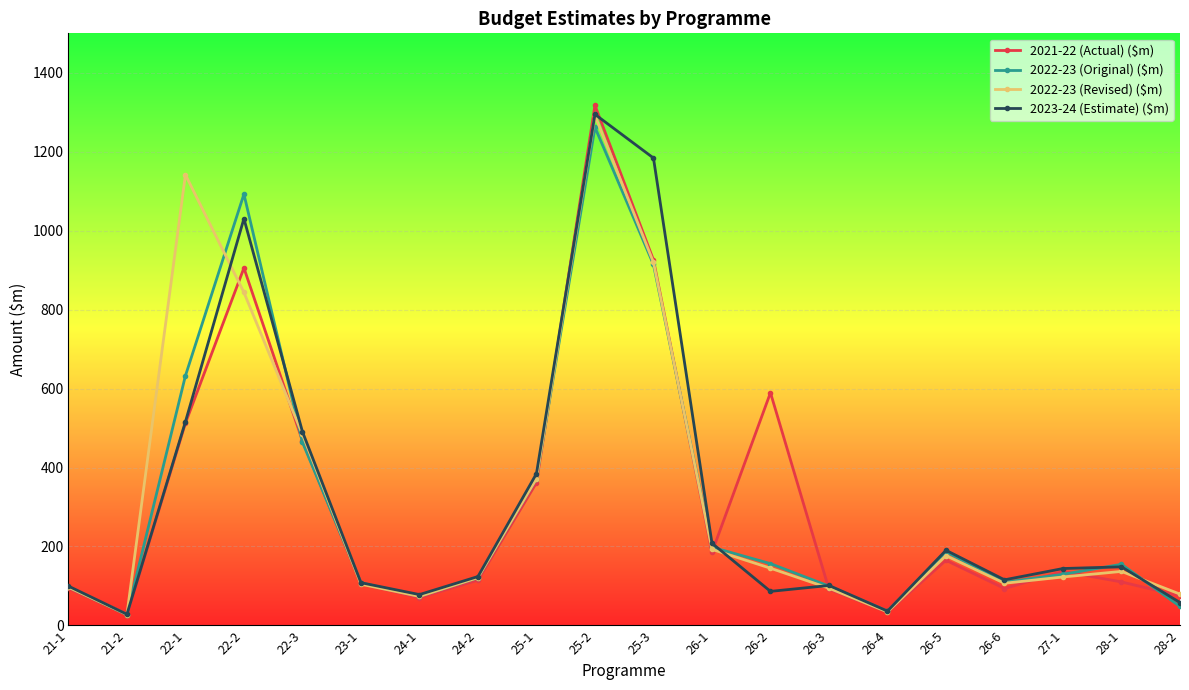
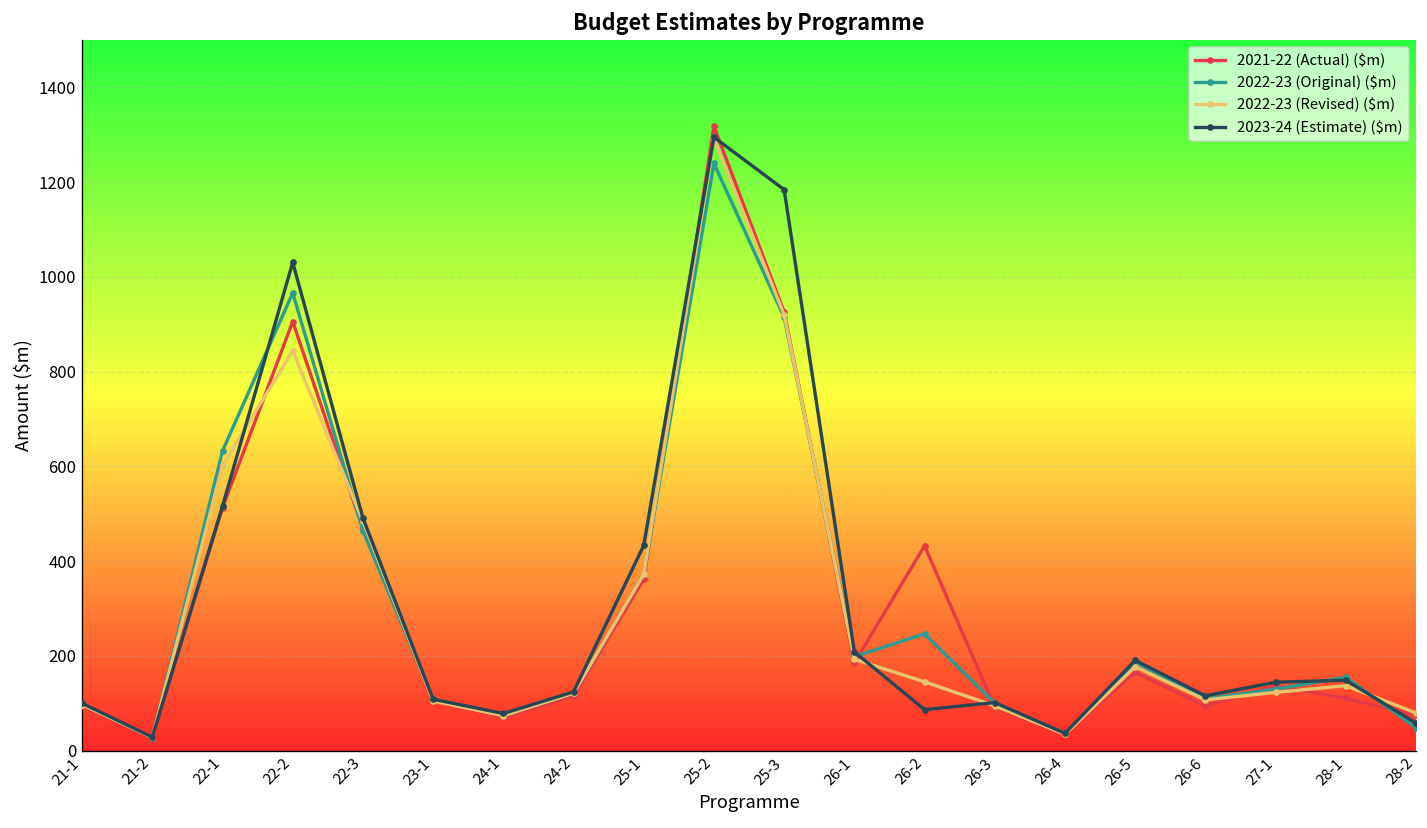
2022-23 (Revised) ($m), 22-1: 1140 -> 600
2022-23 (Original) ($m), 22-2: 1090 -> 970
2023-24 (Estimate) ($m), 25-1: 380 -> 430
2022-23 (Original) ($m), 25-2: 1260 -> 1240
2021-22 (Actual) ($m), 26-2: 590 -> 430
2022-23 (Original) ($m), 26-2: 160 -> 250
